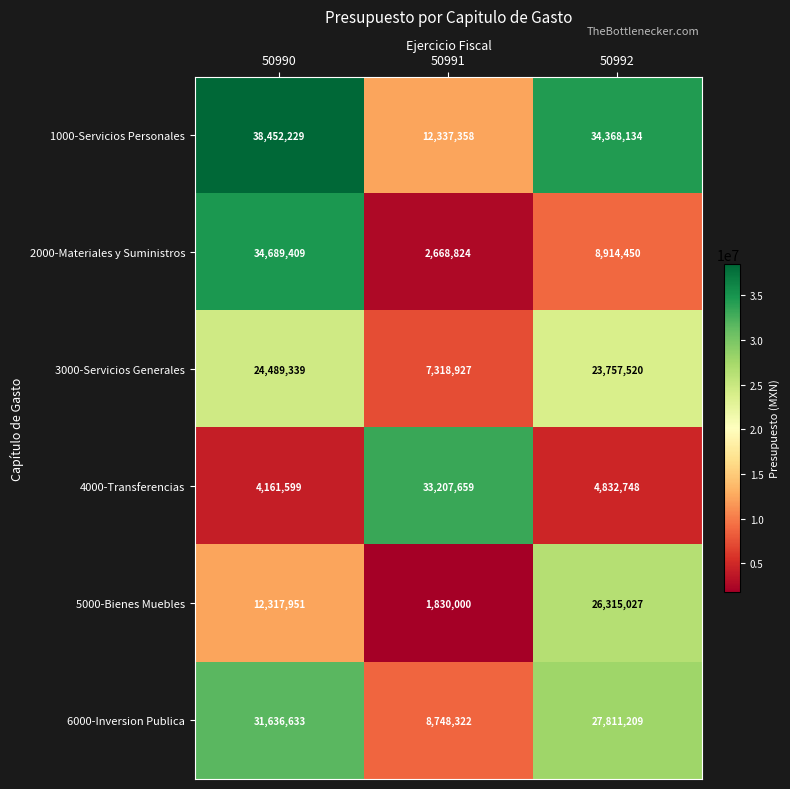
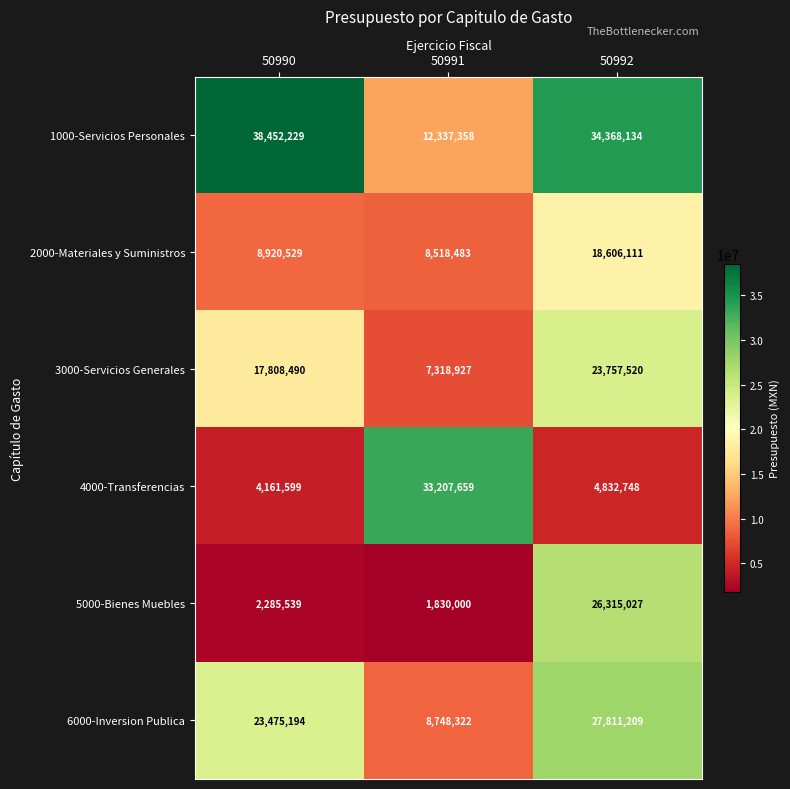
2000-Materiales y Suministros, 50990: 34,689,409 -> 8,920,529
2000-Materiales y Suministros, 50991: 2,668,824 -> 8,518,483
2000-Materiales y Suministros, 50992: 8,914,450 -> 18,606,111
3000-Servicios Generales, 50990: 24,489,339 -> 17,808,490
5000-Bienes Muebles, 50990: 12,317,951 -> 2,285,539
6000-Inversion Publica, 50990: 31,636,633 -> 23,475,194
